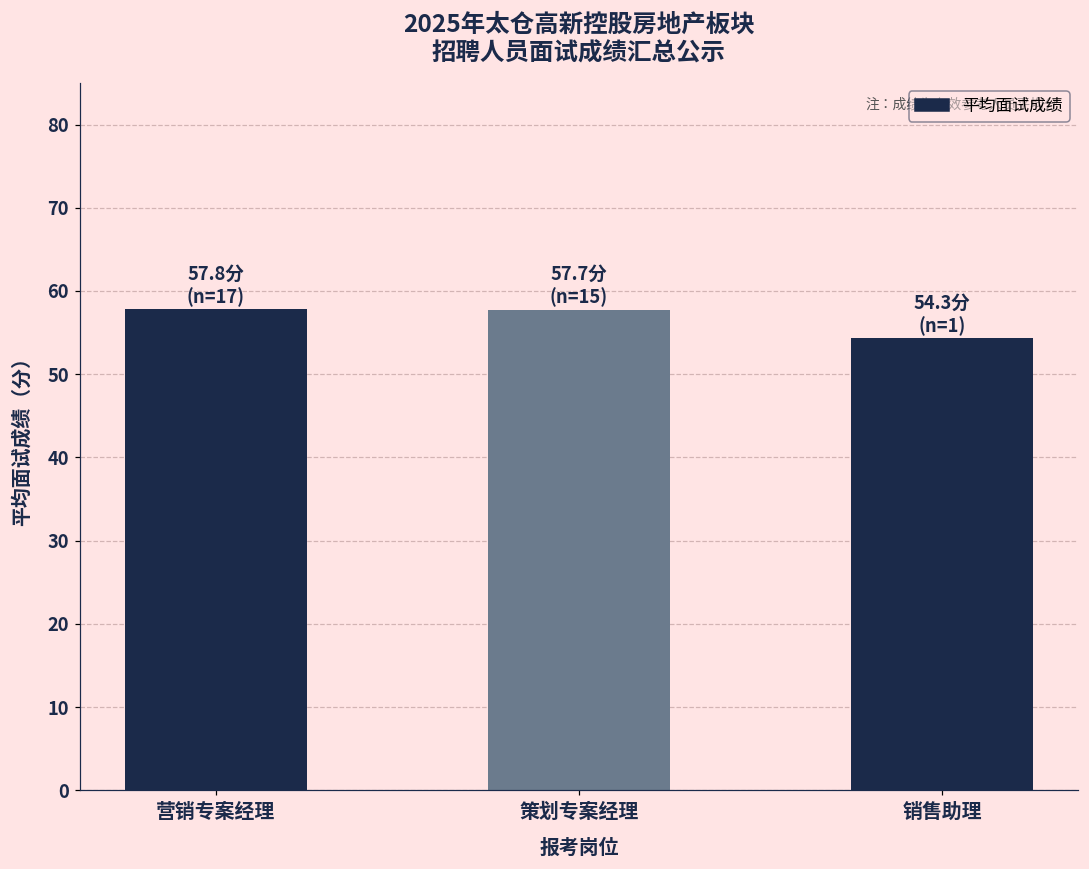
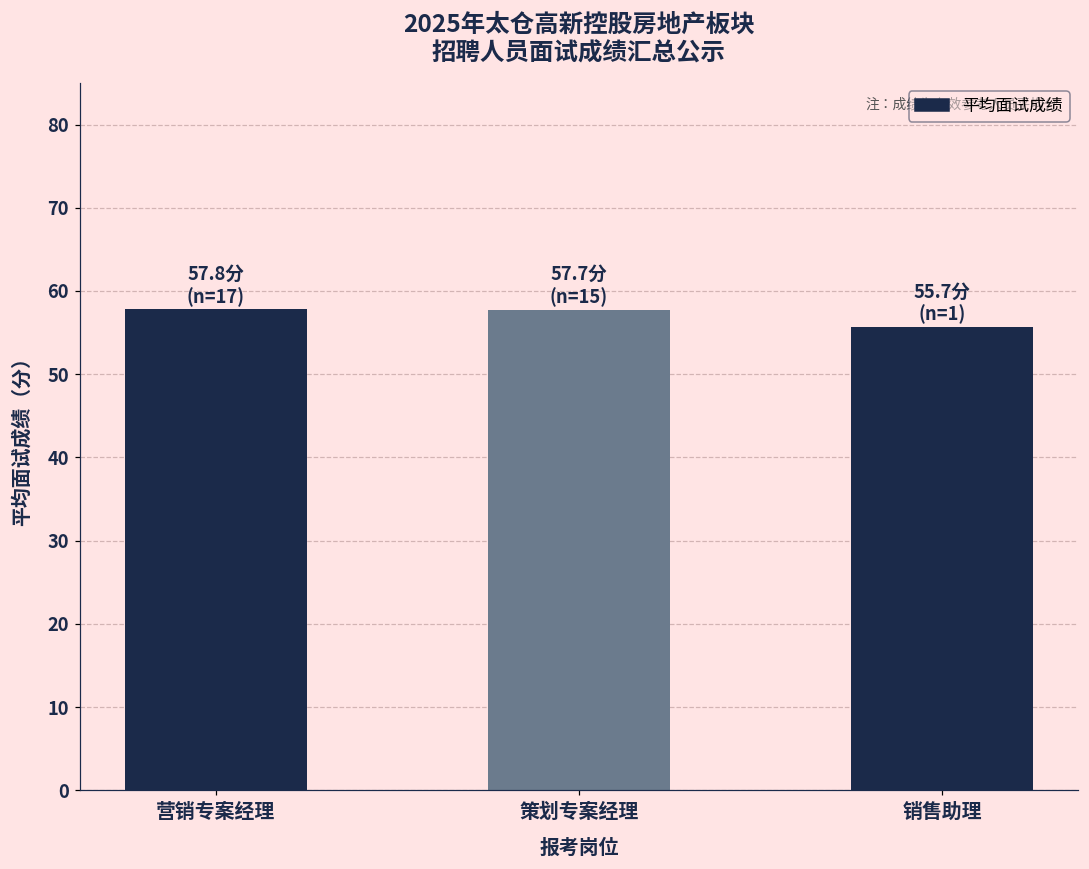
销售助理: 54.3分 -> 55.7分
